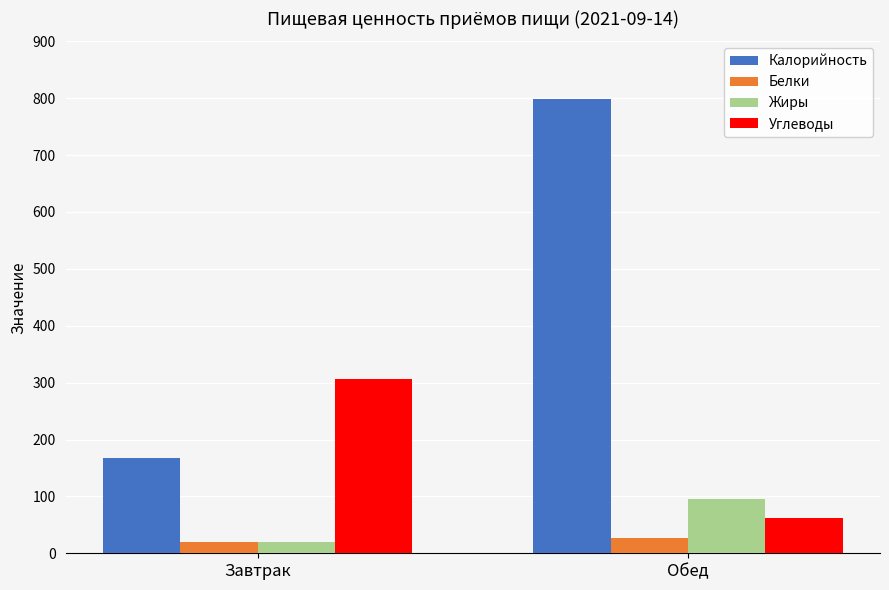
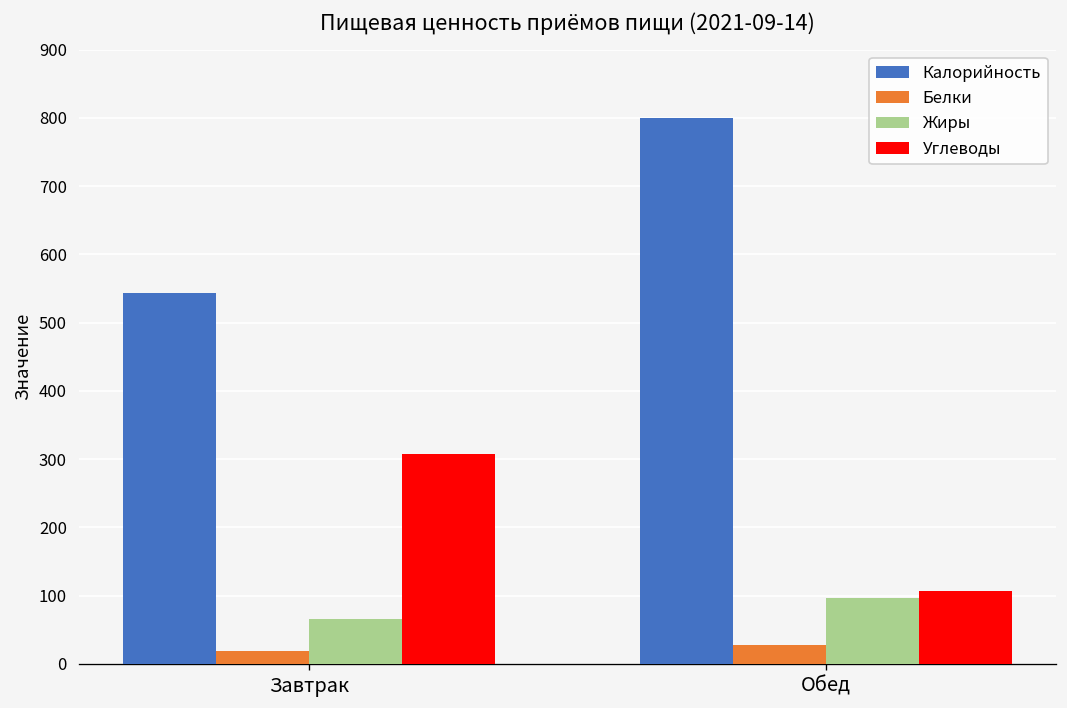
Калорийность, Завтрак: 170 -> 540
Жиры, Завтрак: 20 -> 70
Углеводы, Обед: 60 -> 110
